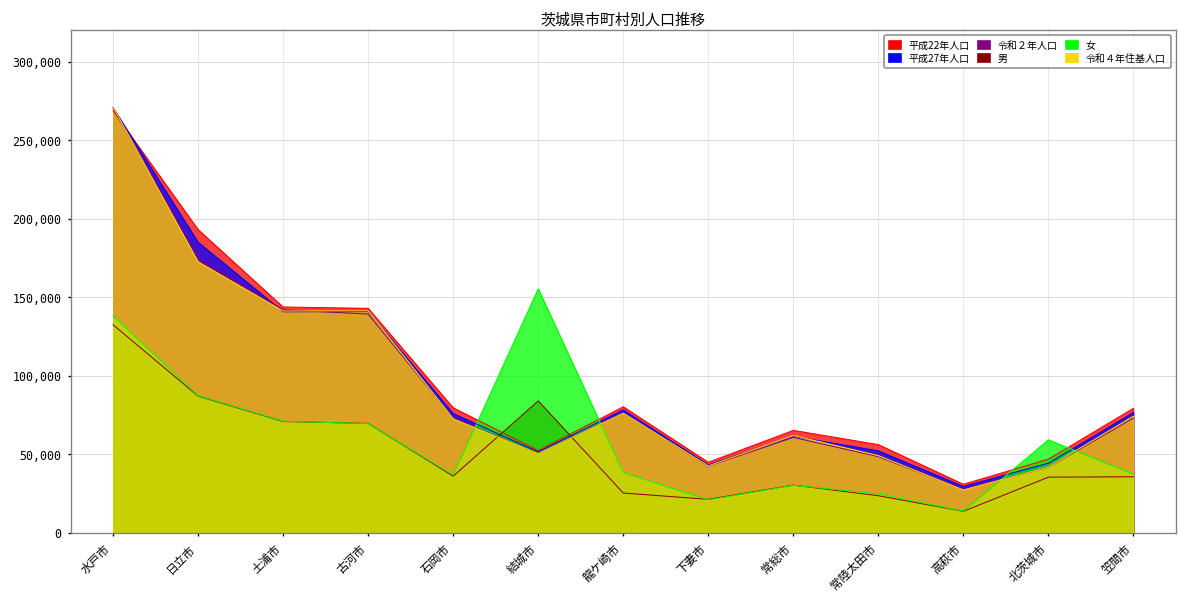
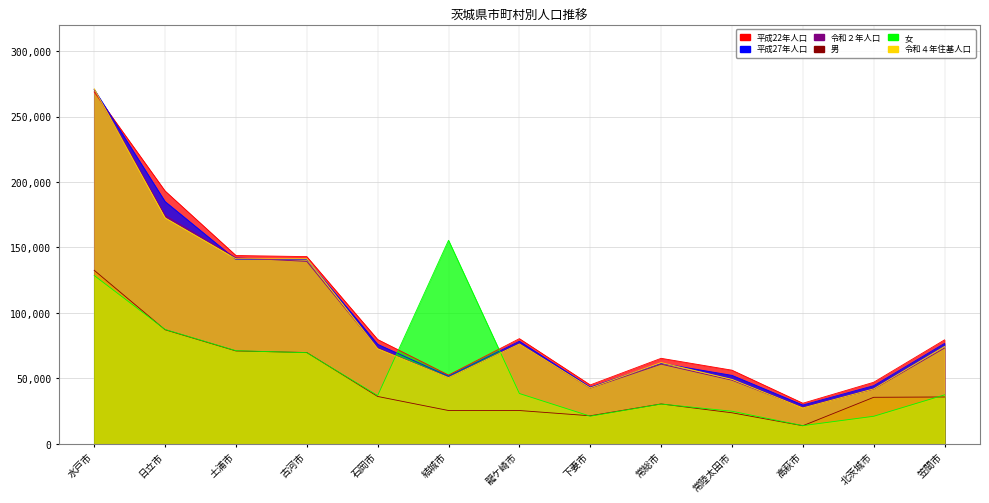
女, 水戸市: 138,000 -> 129,000
男, 結城市: 84,000 -> 25,000
女, 北茨城市: 59,000 -> 21,000
